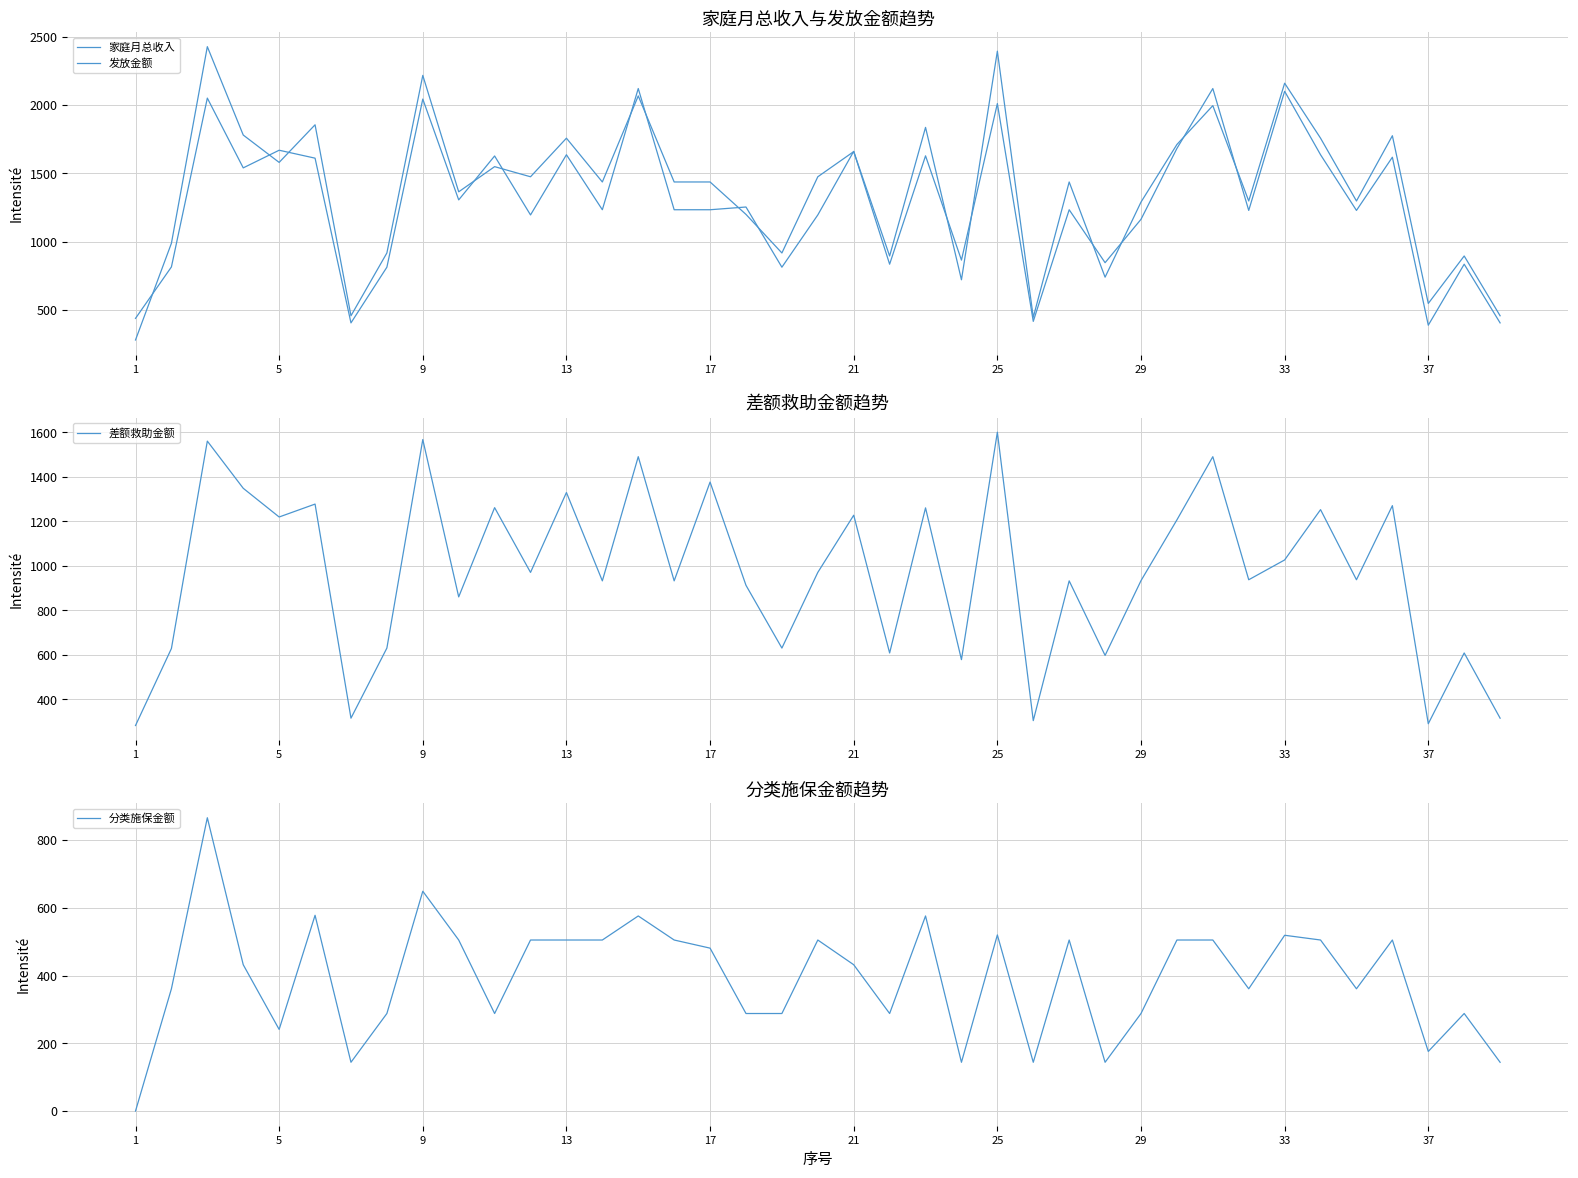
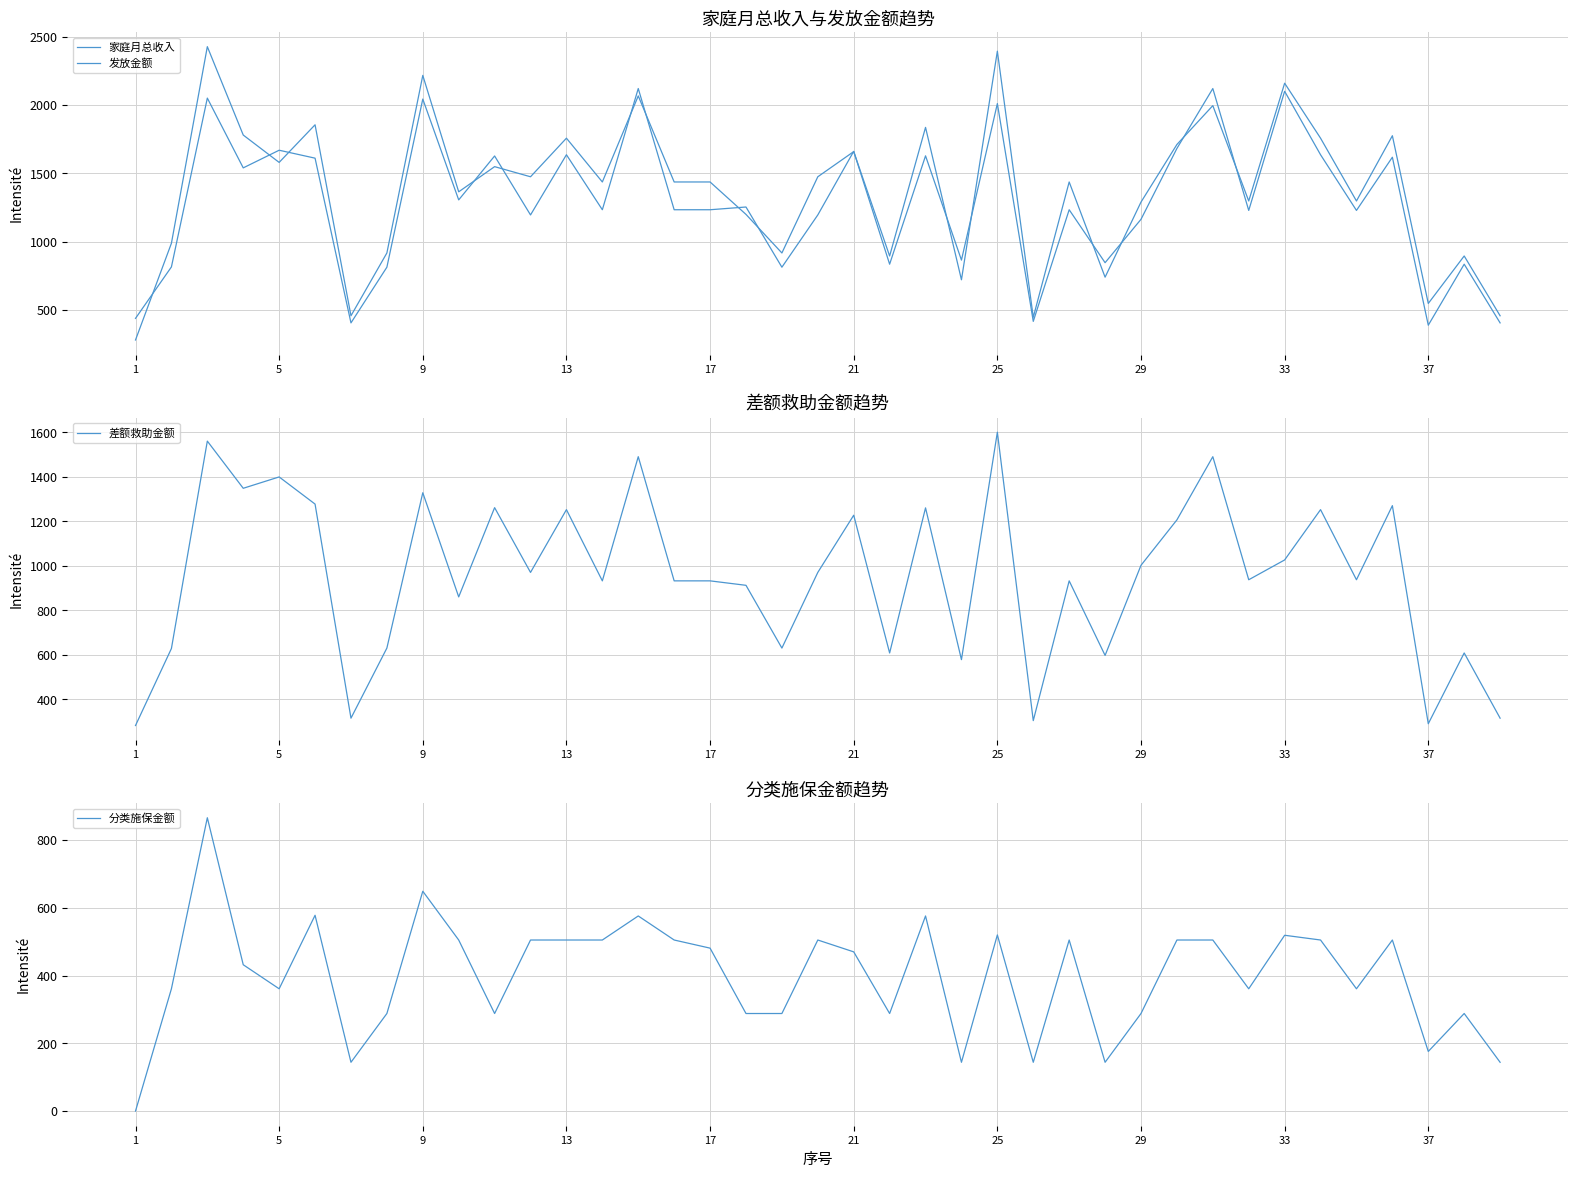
差额救助金额趋势, 5: 1220 -> 1400
差额救助金额趋势, 9: 1570 -> 1330
差额救助金额趋势, 13: 1330 -> 1250
差额救助金额趋势, 17: 1380 -> 930
差额救助金额趋势, 29: 930 -> 1000
分类施保金额趋势, 5: 240 -> 360
分类施保金额趋势, 21: 430 -> 470
